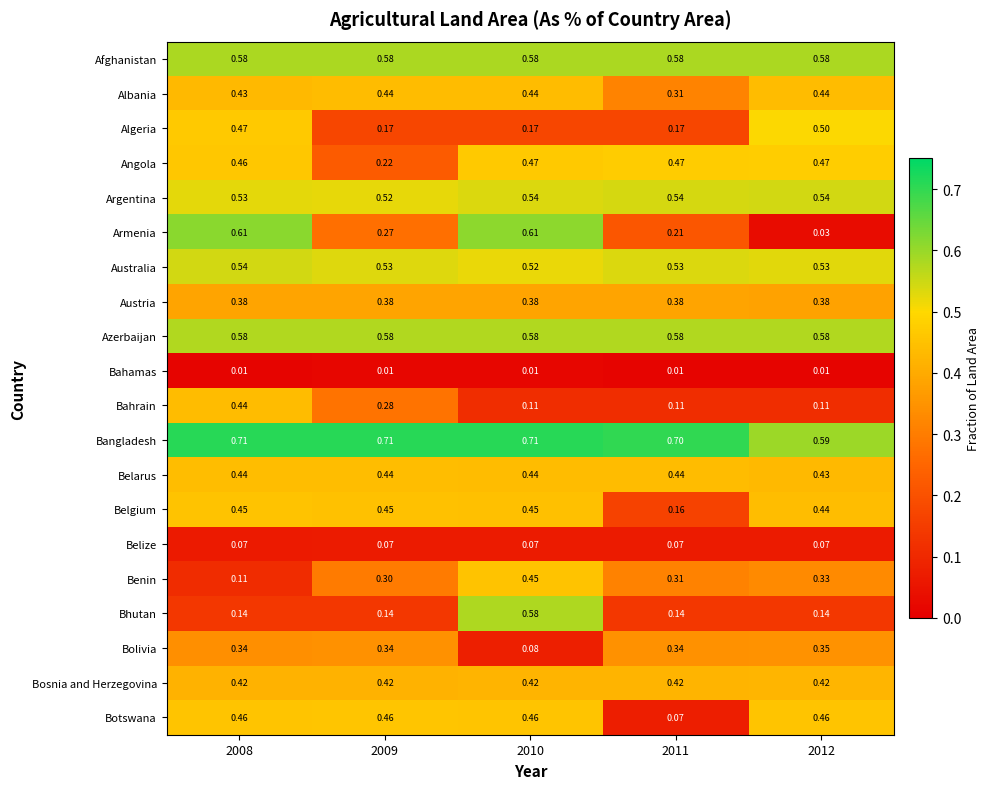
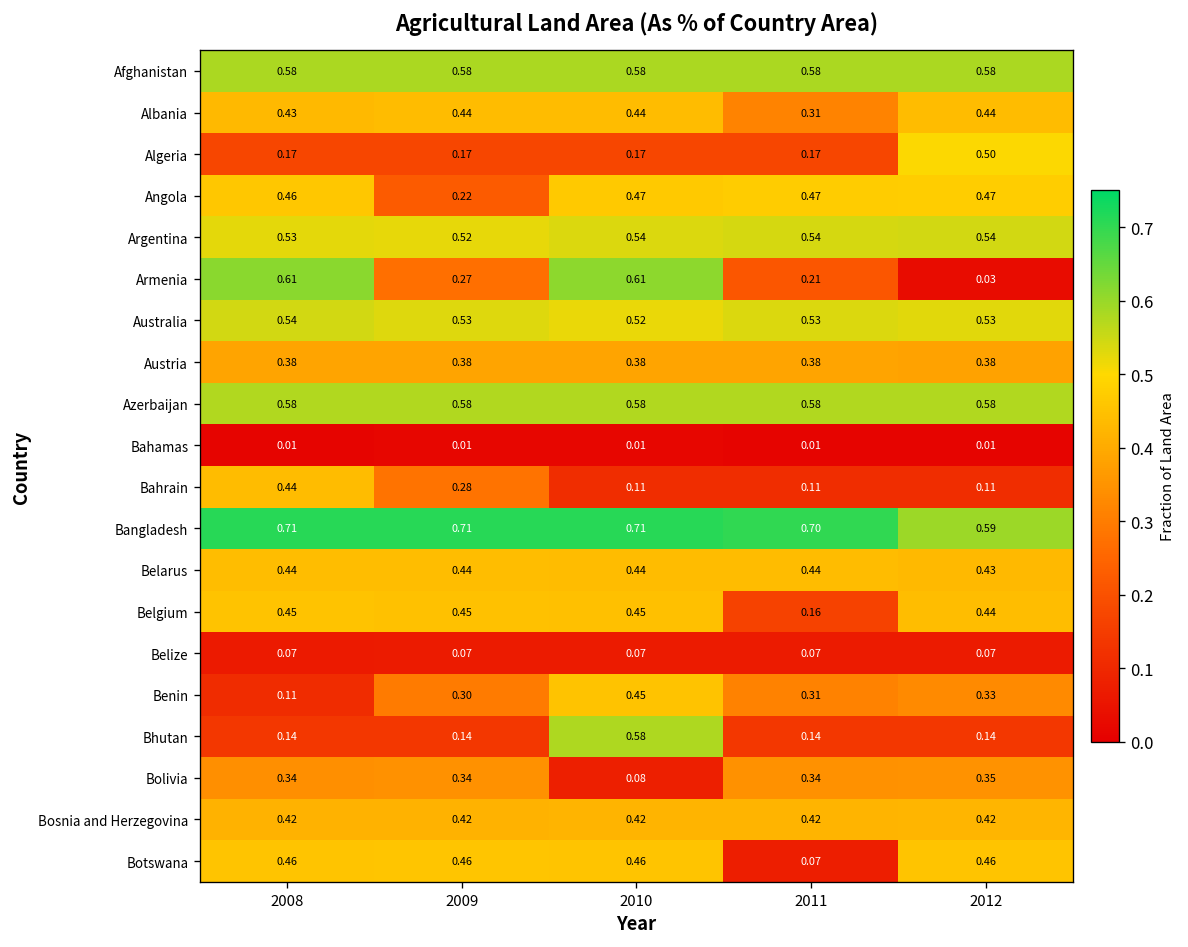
Algeria, 2008: 0.47 -> 0.17
